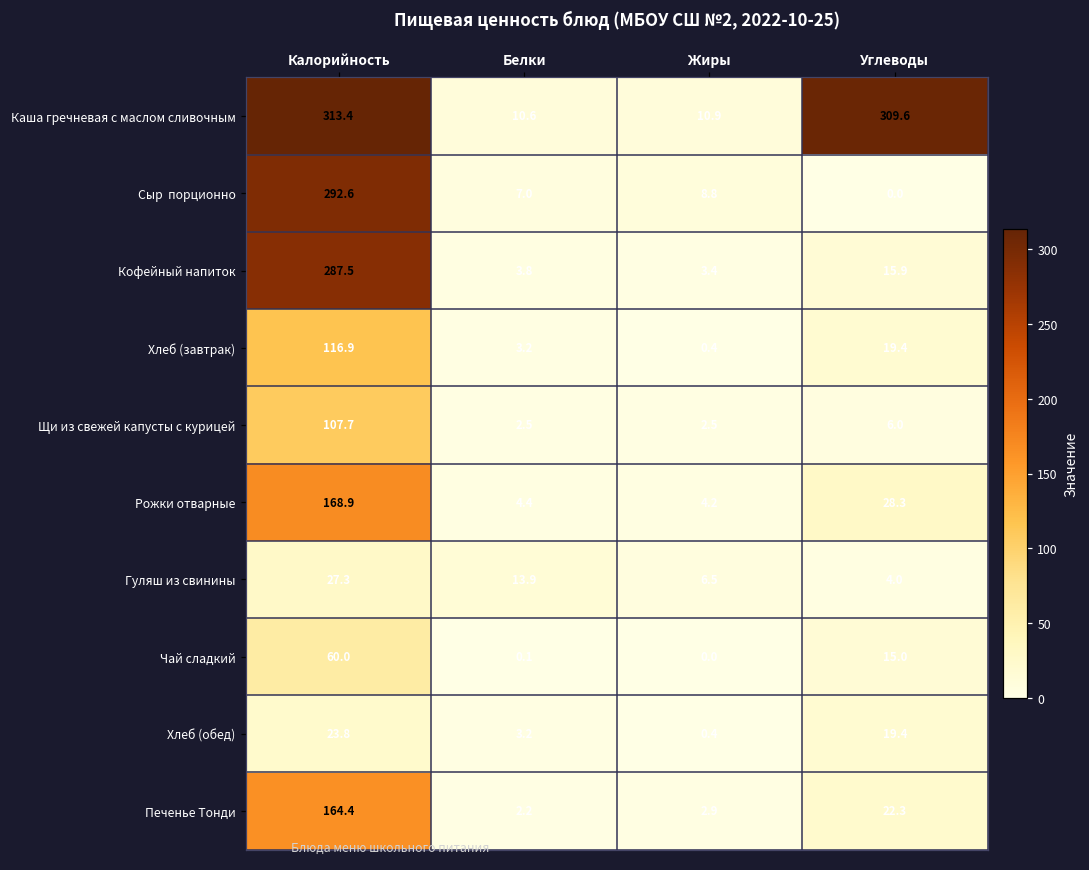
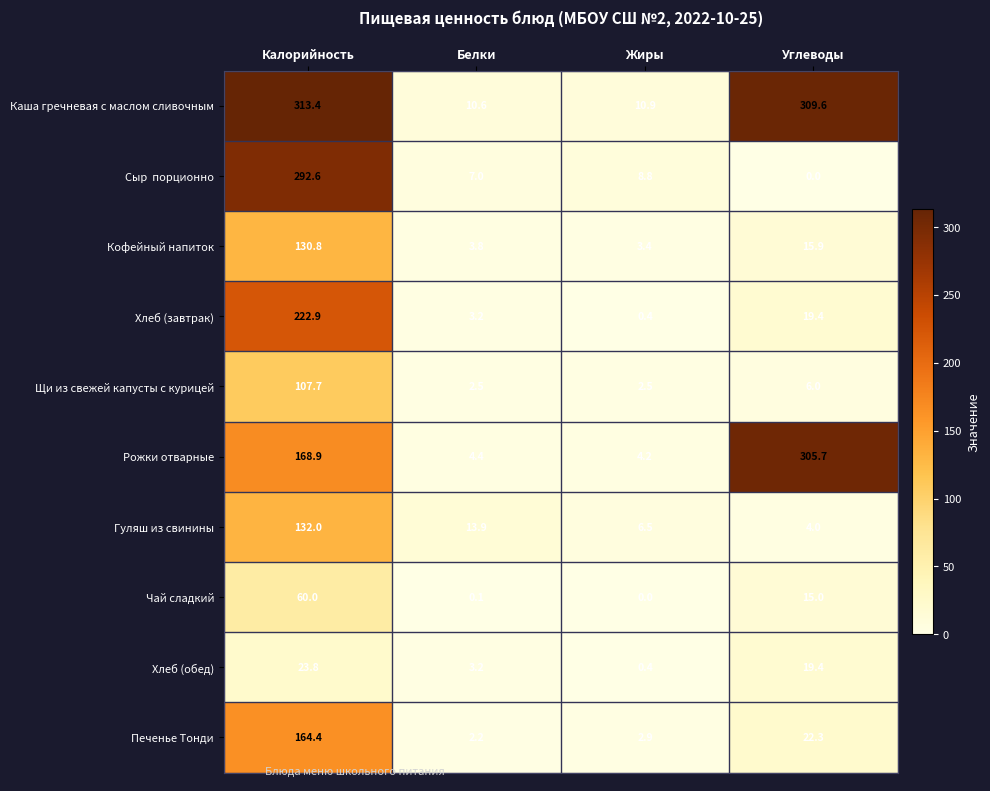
Кофейный напиток, Калорийность: 287.5 -> 130.8
Хлеб (завтрак), Калорийность: 116.9 -> 222.9
Рожки отварные, Углеводы: 28.3 -> 305.7
Гуляш из свинины, Калорийность: 27.3 -> 132.0
